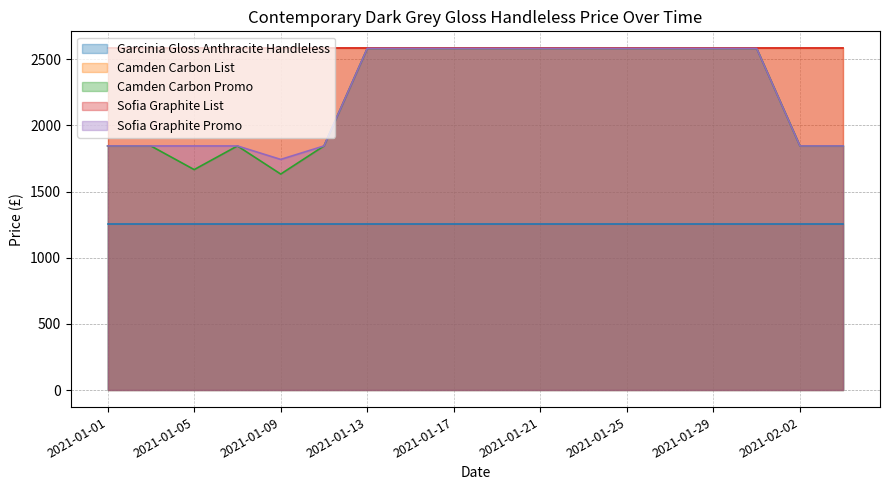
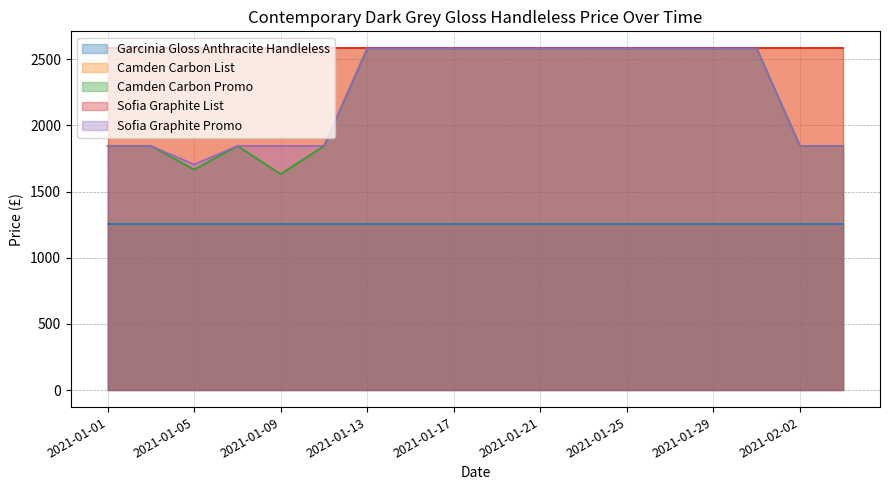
Sofia Graphite Promo, 2021-01-05: 1840 -> 1700
Sofia Graphite Promo, 2021-01-09: 1740 -> 1840
